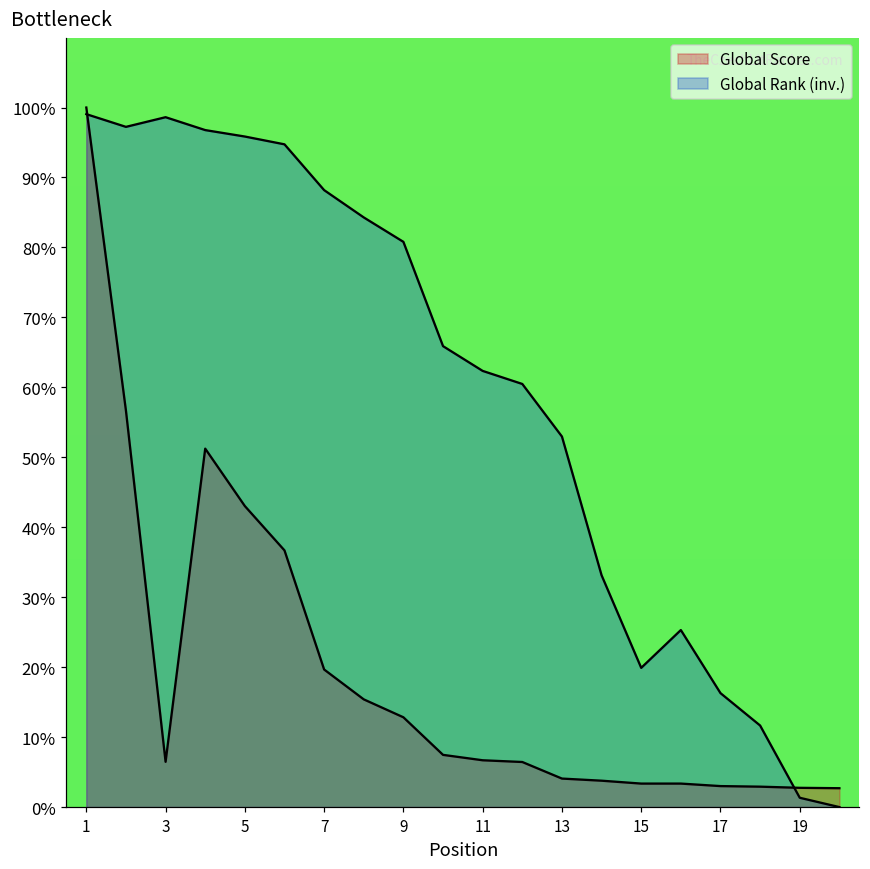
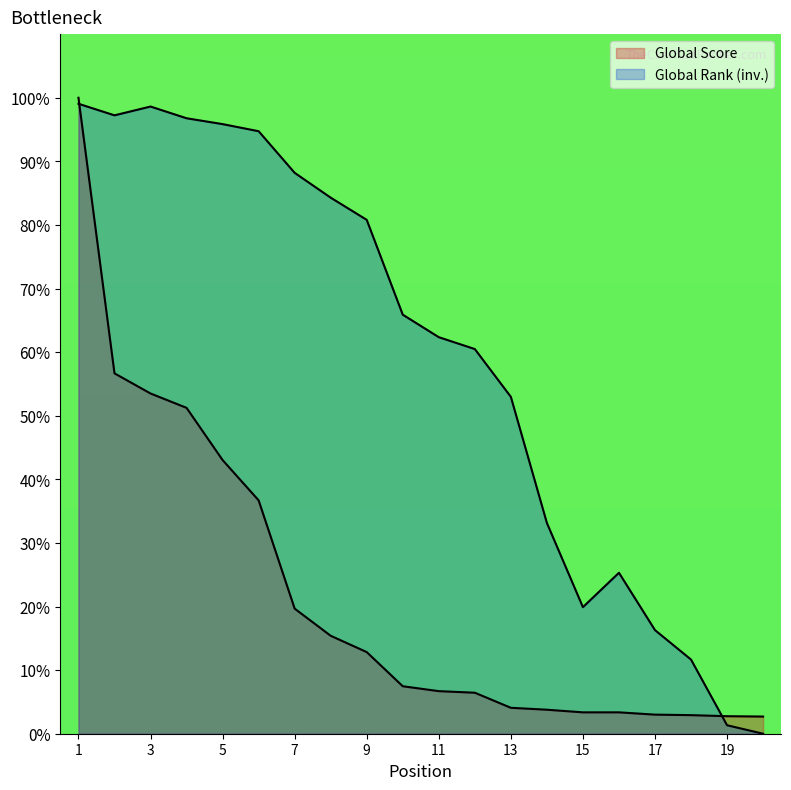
Global Score, 3: 6% -> 53%
